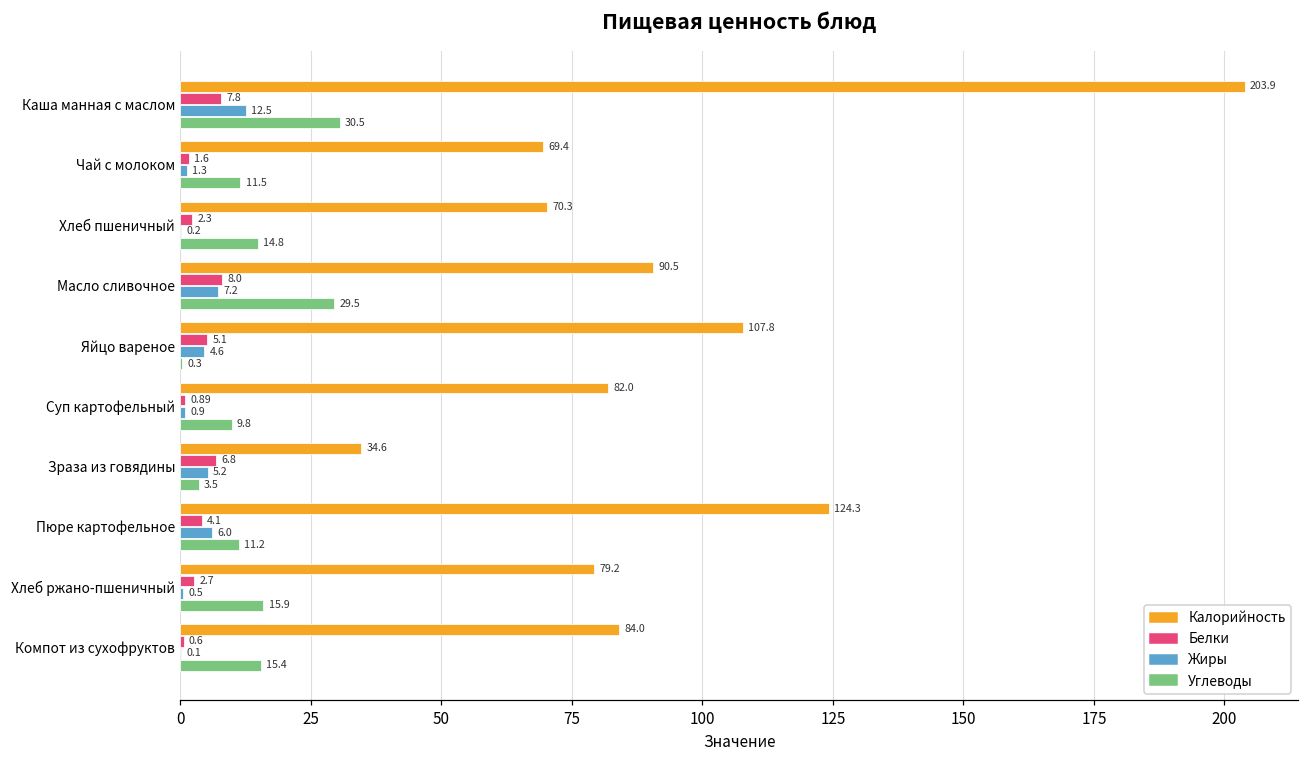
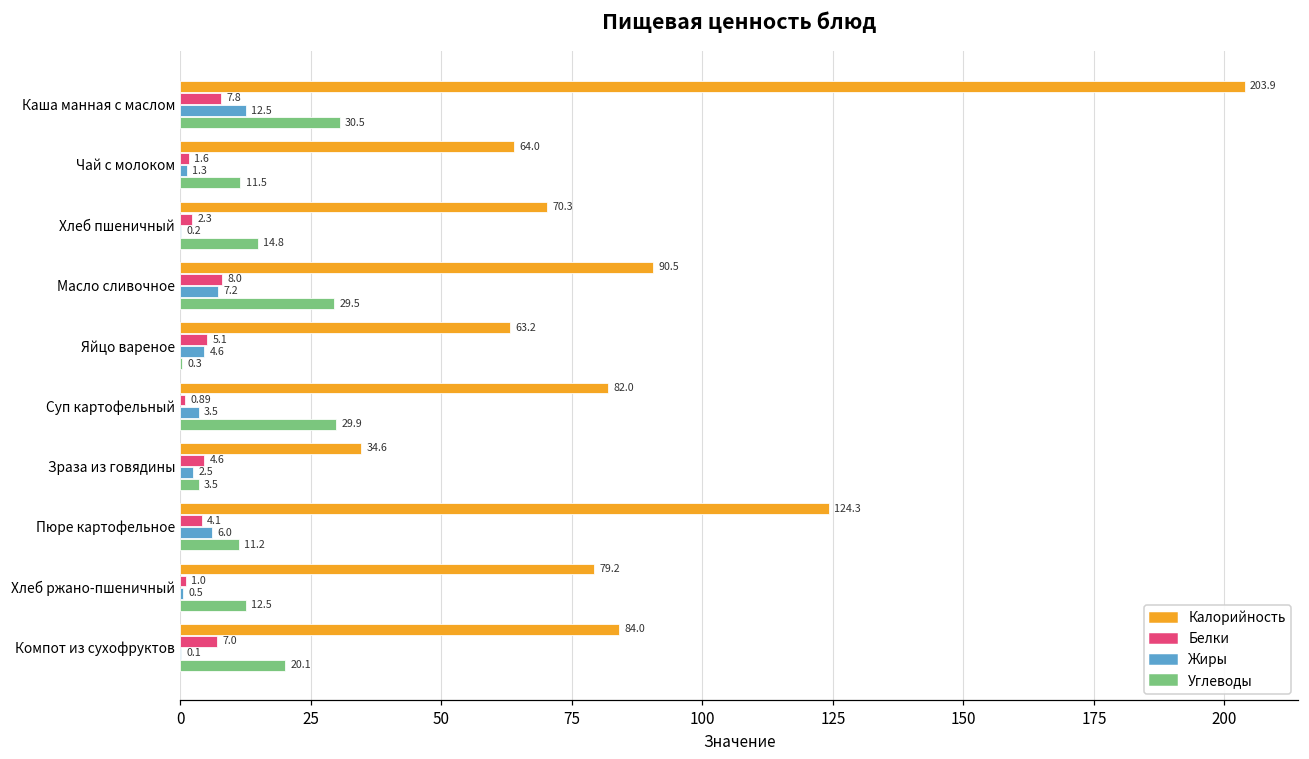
Калорийность, Чай с молоком: 69.4 -> 64.0
Калорийность, Яйцо вареное: 107.8 -> 63.2
Жиры, Суп картофельный: 0.9 -> 3.5
Углеводы, Суп картофельный: 9.8 -> 29.9
Белки, Зраза из говядины: 6.8 -> 4.6
Жиры, Зраза из говядины: 5.2 -> 2.5
Белки, Хлеб ржано-пшеничный: 2.7 -> 1.0
Углеводы, Хлеб ржано-пшеничный: 15.9 -> 12.5
Белки, Компот из сухофруктов: 0.6 -> 7.0
Углеводы, Компот из сухофруктов: 15.4 -> 20.1
